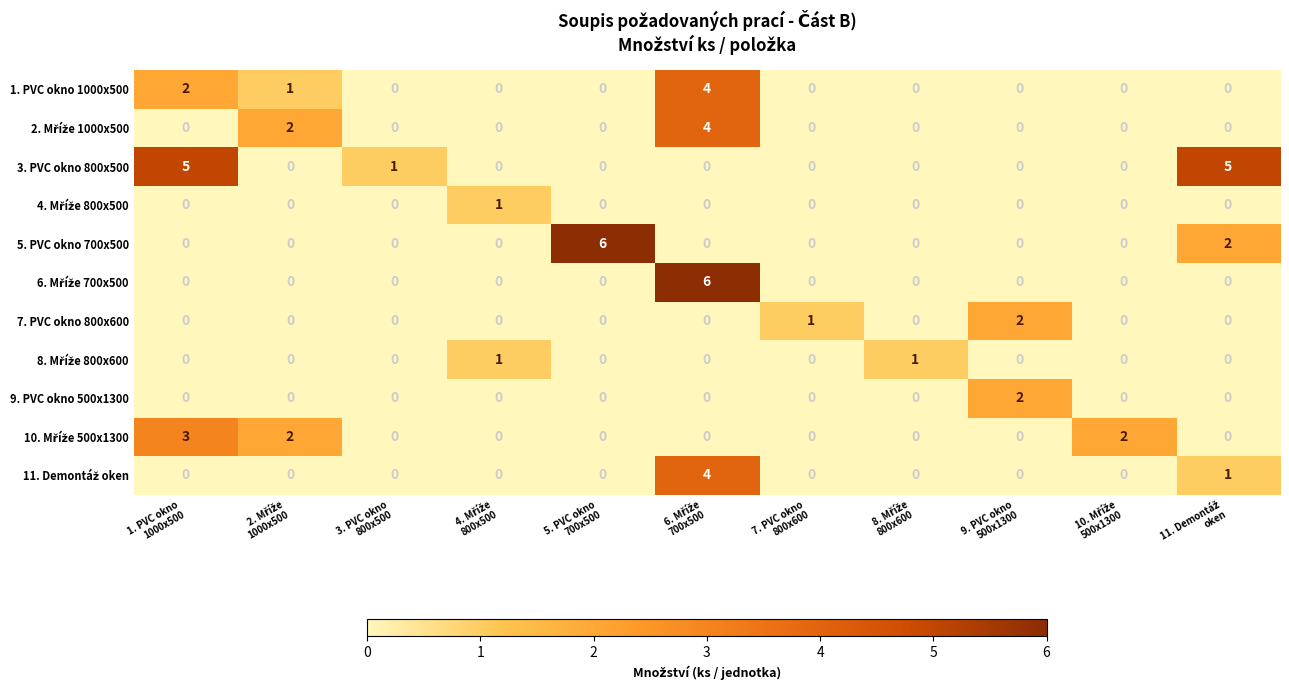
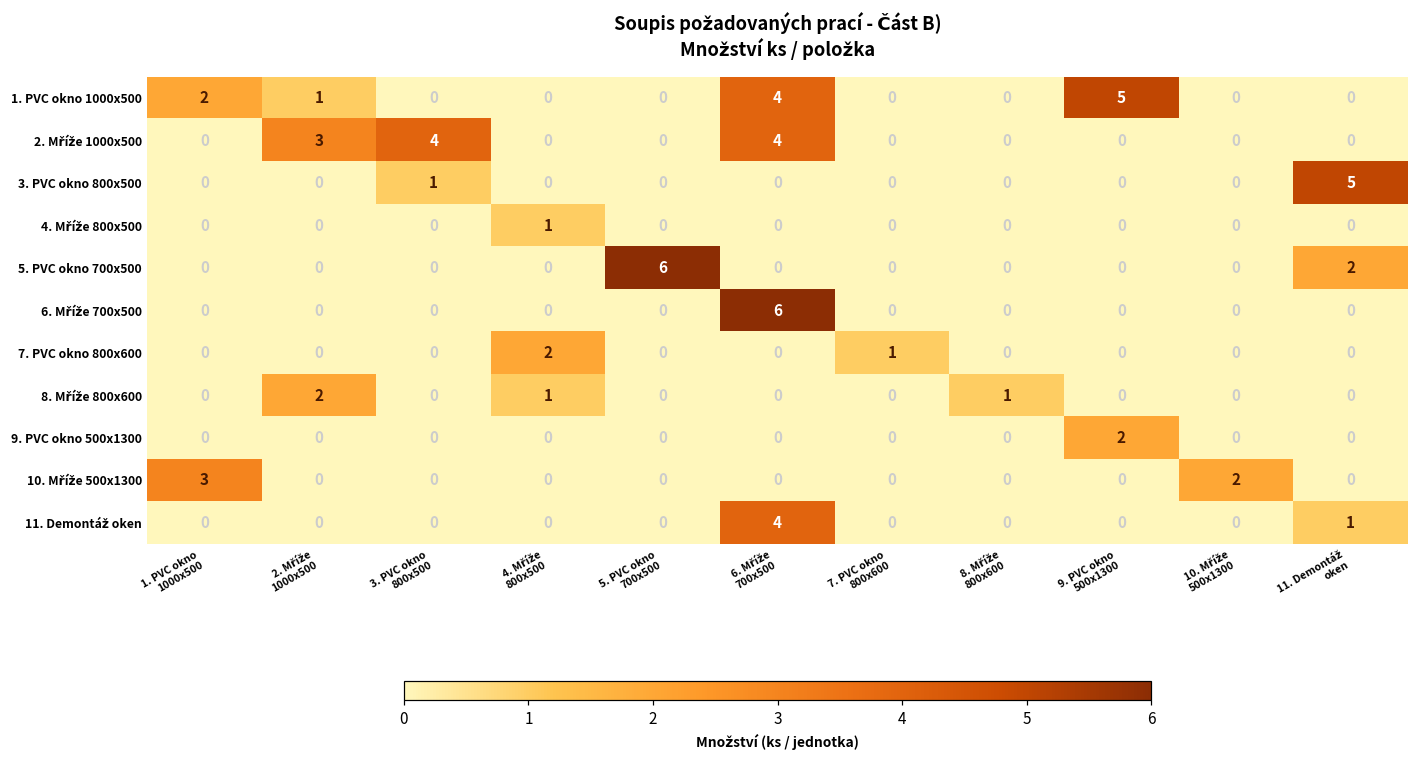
1. PVC okno 1000x500, 9. PVC okno 500x1300: 0 -> 5
2. Mříže 1000x500, 2. Mříže 1000x500: 2 -> 3
2. Mříže 1000x500, 3. PVC okno 800x500: 0 -> 4
3. PVC okno 800x500, 1. PVC okno 1000x500: 5 -> 0
7. PVC okno 800x600, 4. Mříže 800x500: 0 -> 2
7. PVC okno 800x600, 9. PVC okno 500x1300: 2 -> 0
8. Mříže 800x600, 2. Mříže 1000x500: 0 -> 2
10. Mříže 500x1300, 2. Mříže 1000x500: 2 -> 0
